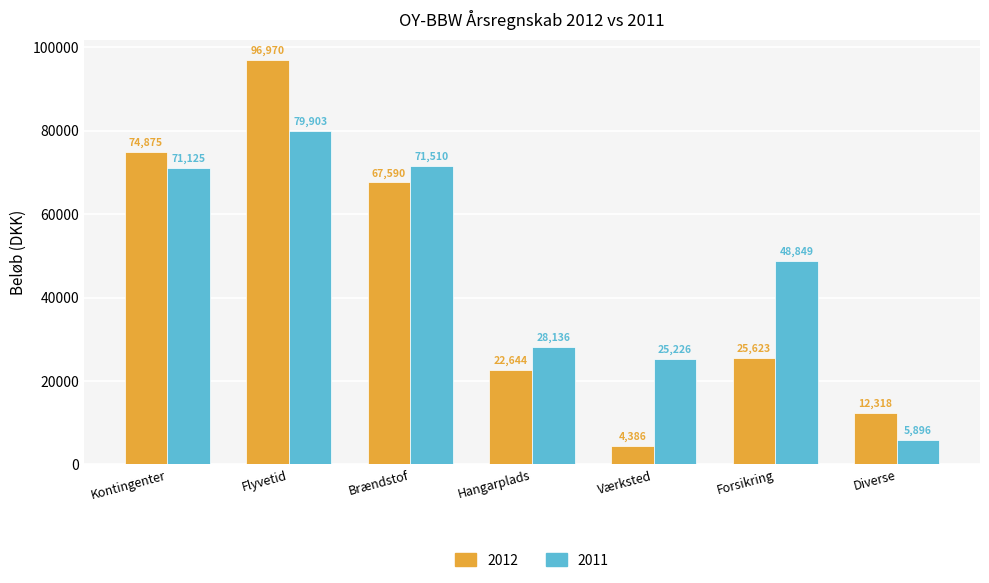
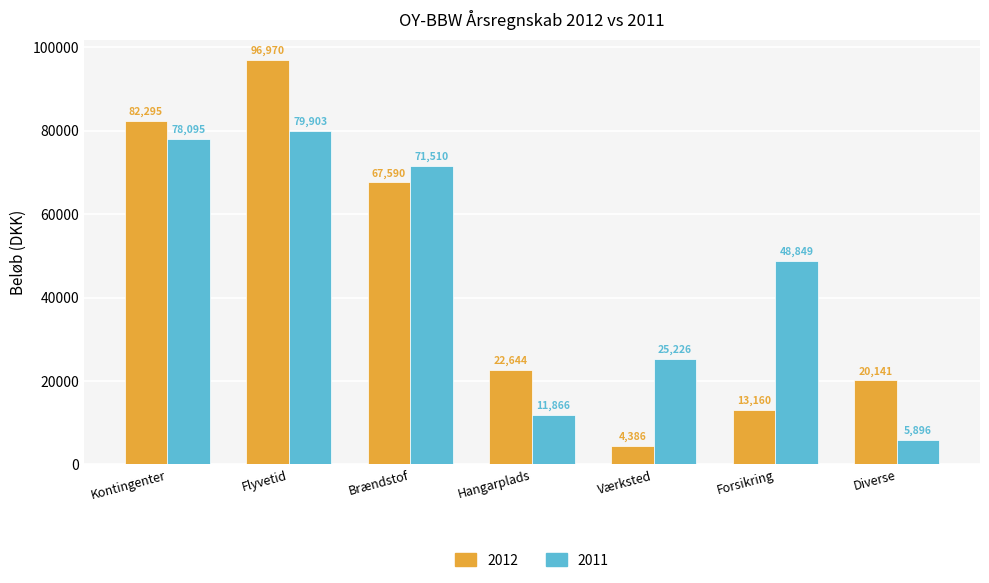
2012, Kontingenter: 74,875 -> 82,295
2011, Kontingenter: 71,125 -> 78,095
2011, Hangarplads: 28,136 -> 11,866
2012, Forsikring: 25,623 -> 13,160
2012, Diverse: 12,318 -> 20,141
